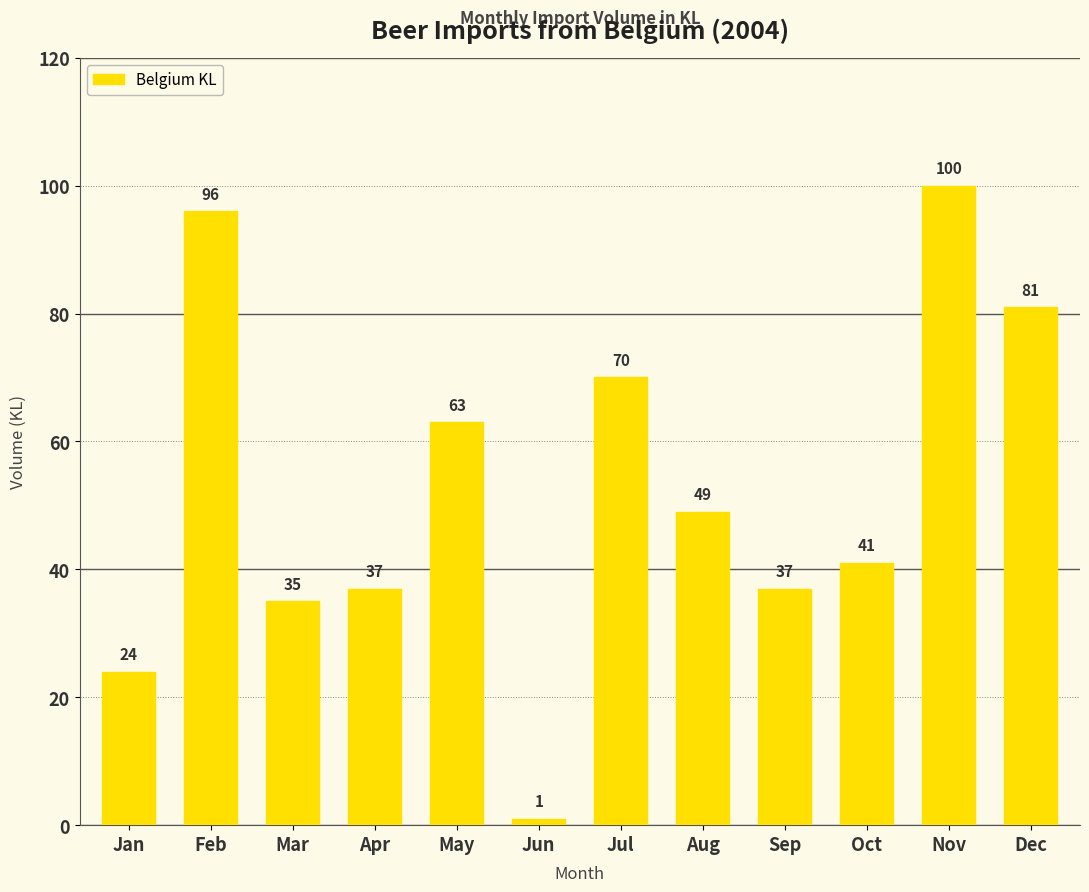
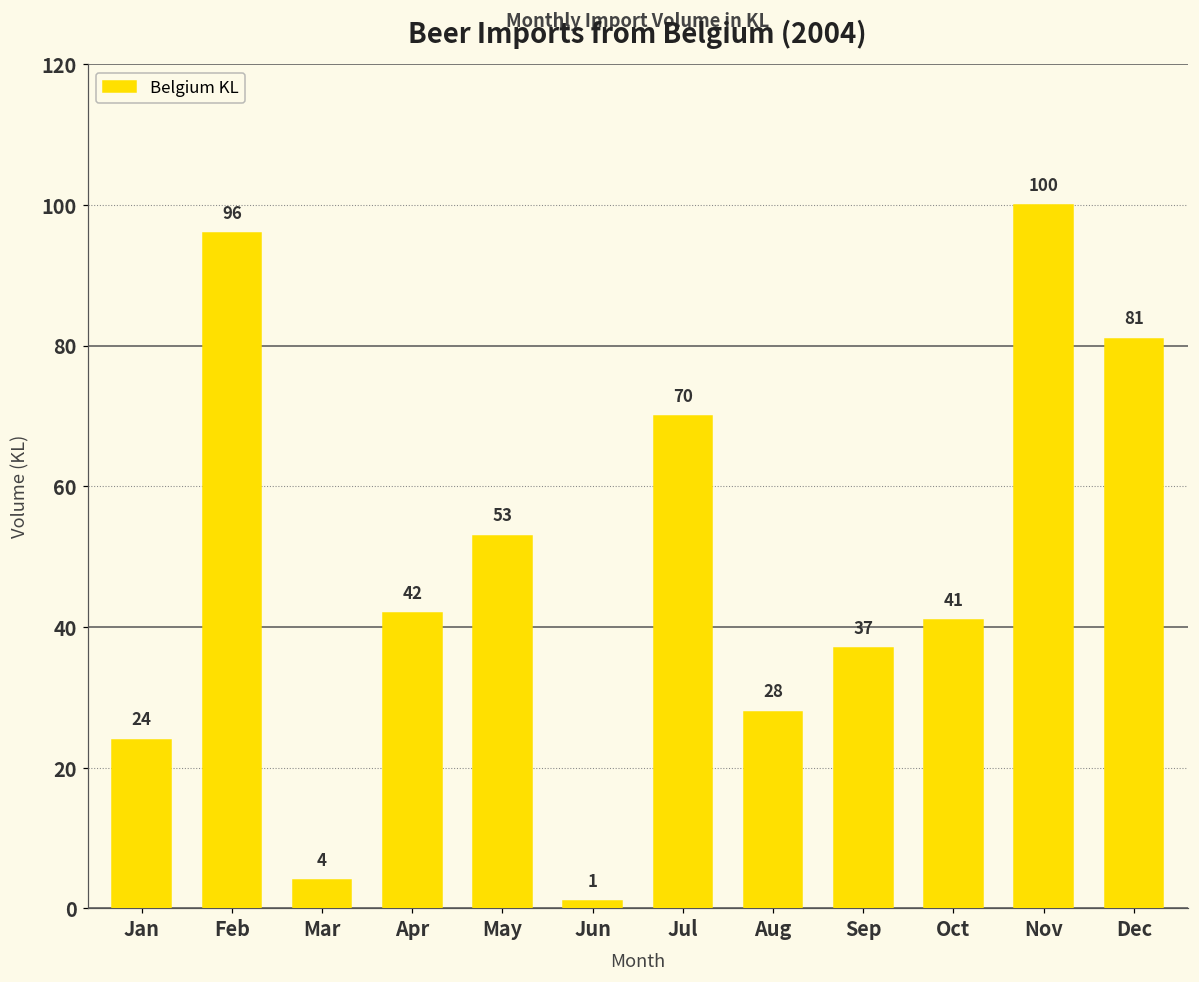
Mar: 35 -> 4
Apr: 37 -> 42
May: 63 -> 53
Aug: 49 -> 28
